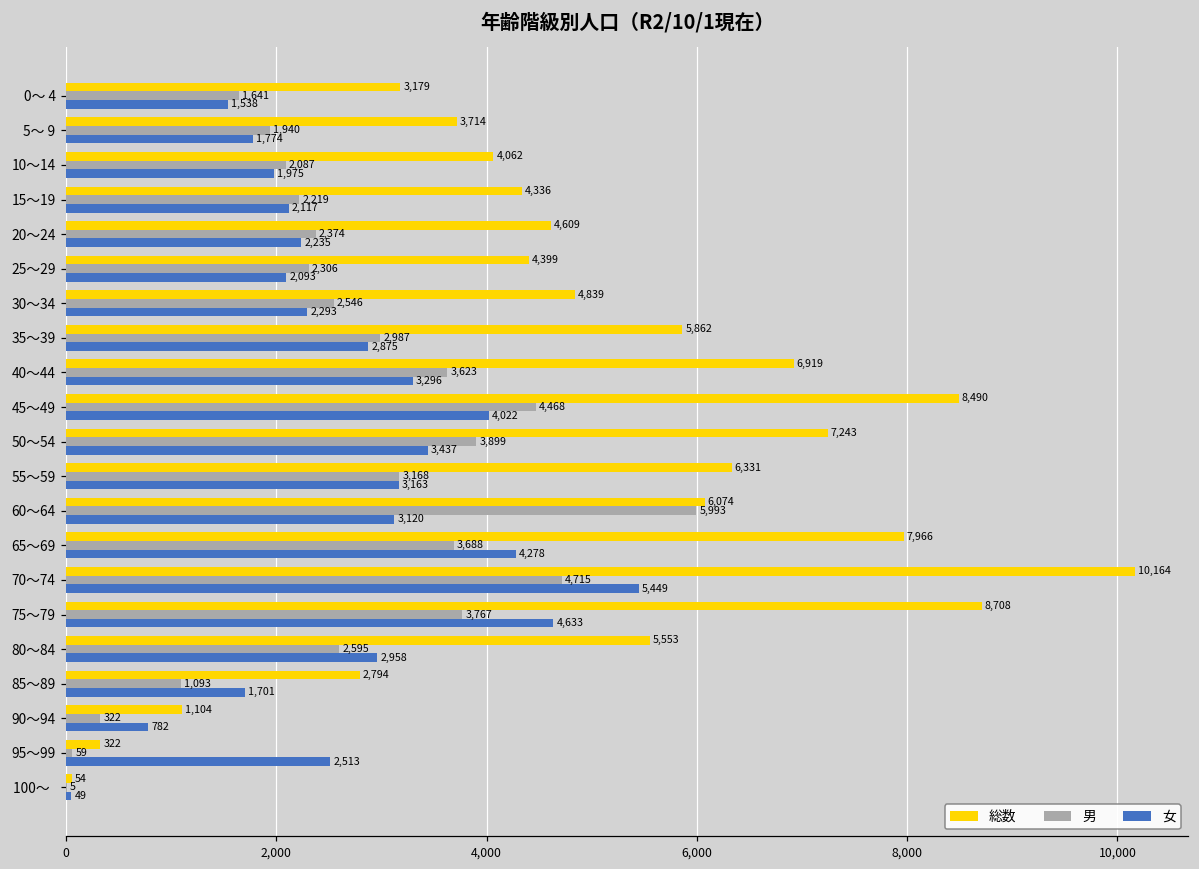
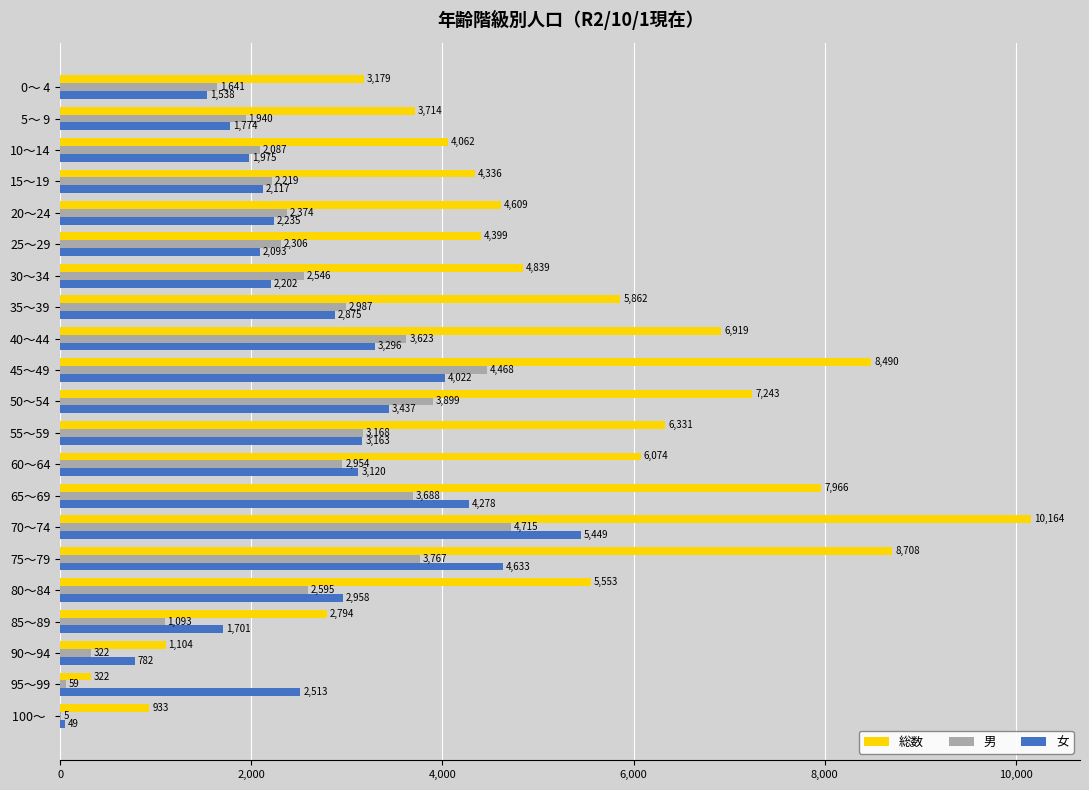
女, 30～34: 2,293 -> 2,202
男, 60～64: 5,993 -> 2,954
総数, 100～: 54 -> 933
